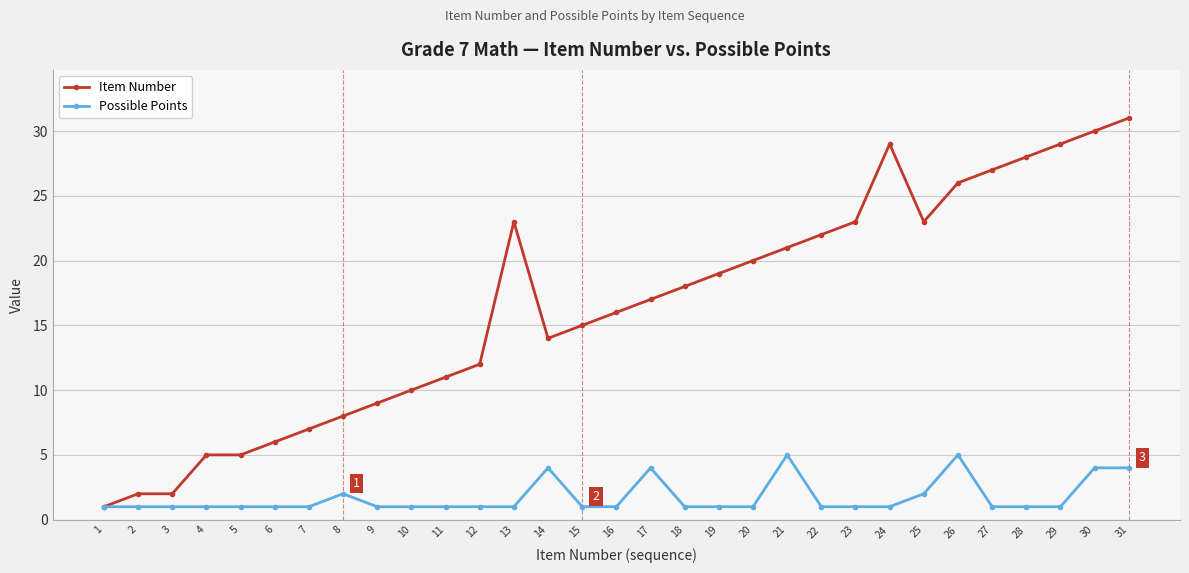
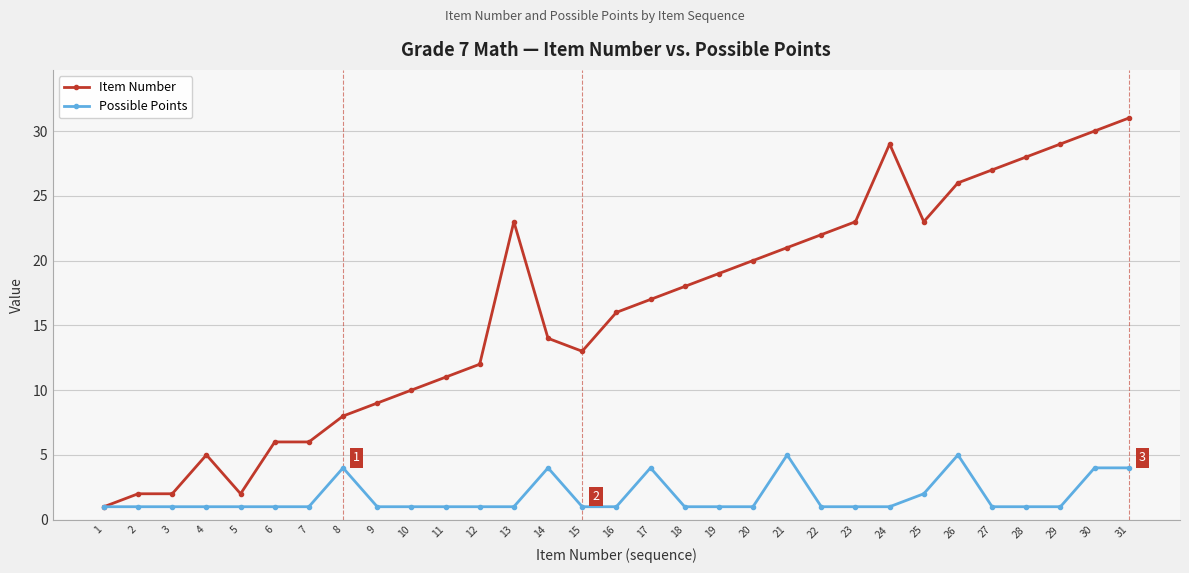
Item Number, 5: 5 -> 2
Item Number, 7: 7 -> 6
Possible Points, 8: 2 -> 4
Item Number, 15: 15 -> 13
